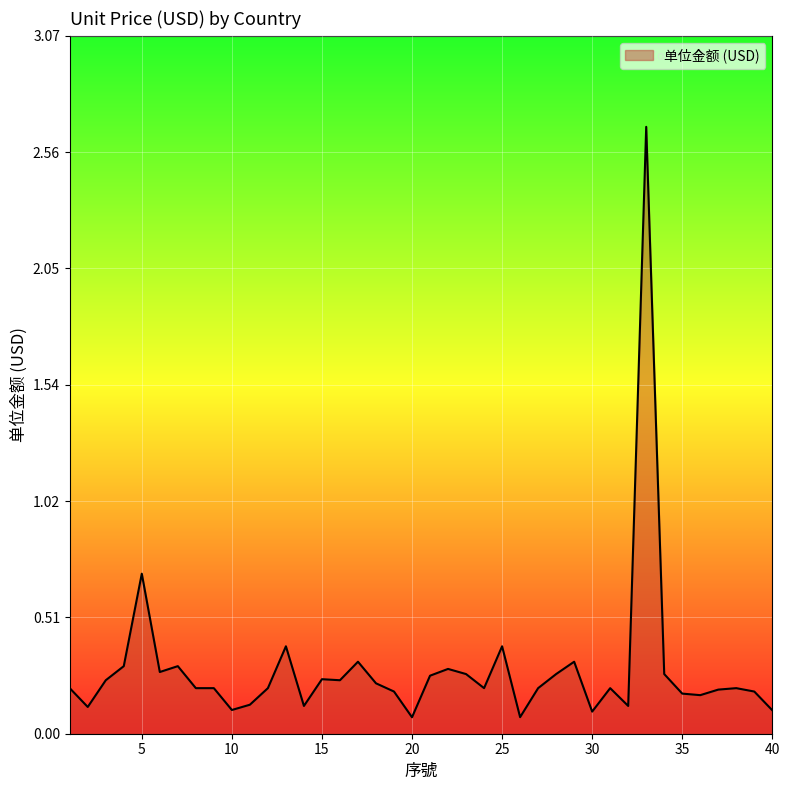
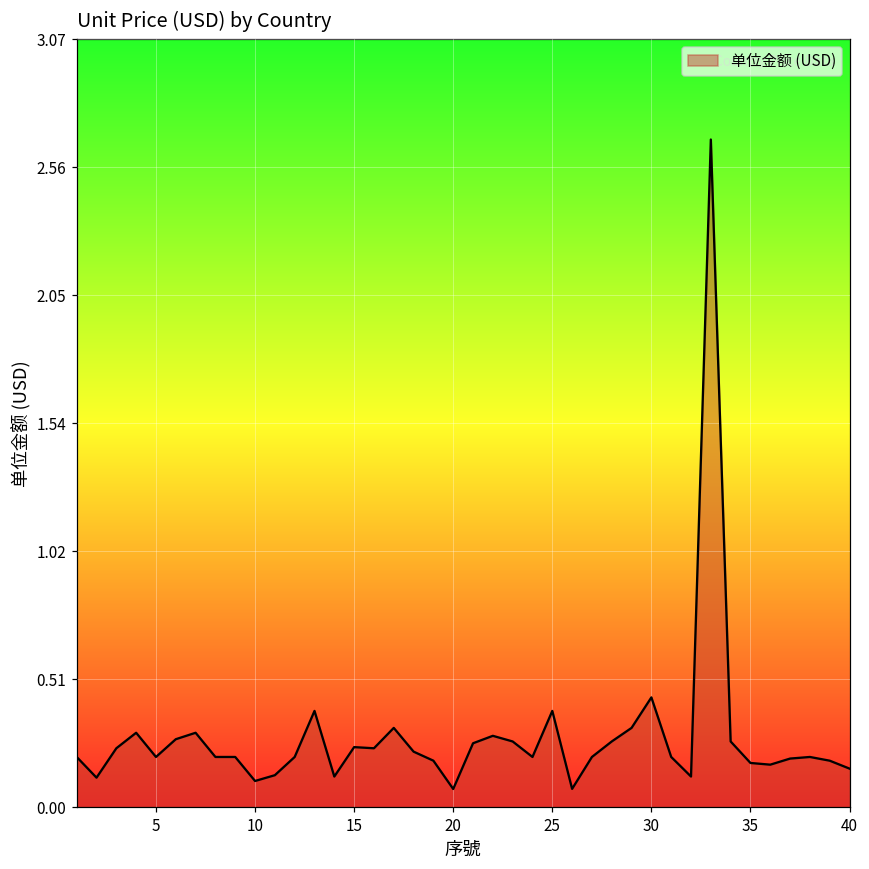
5: 0.70 -> 0.20
30: 0.10 -> 0.44
40: 0.10 -> 0.15
